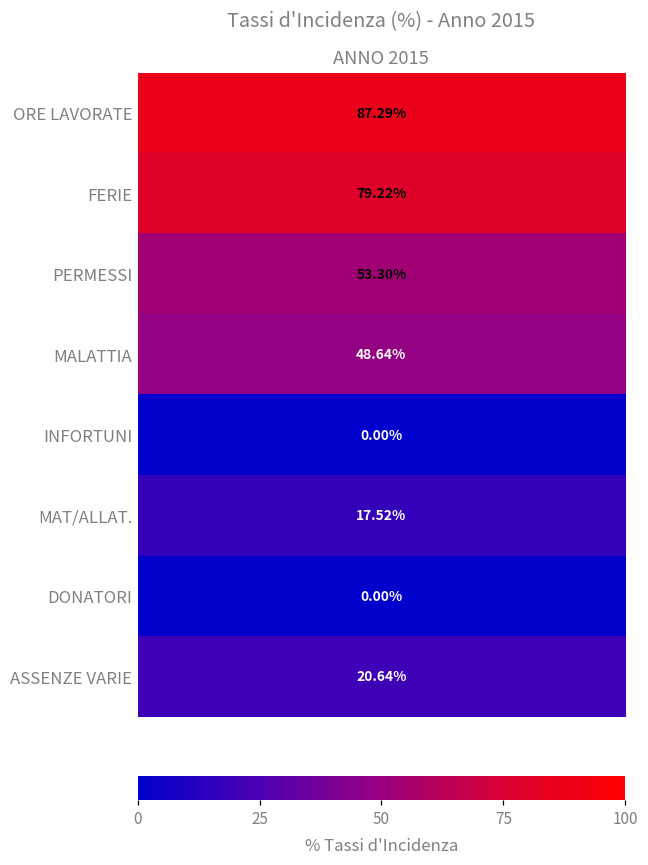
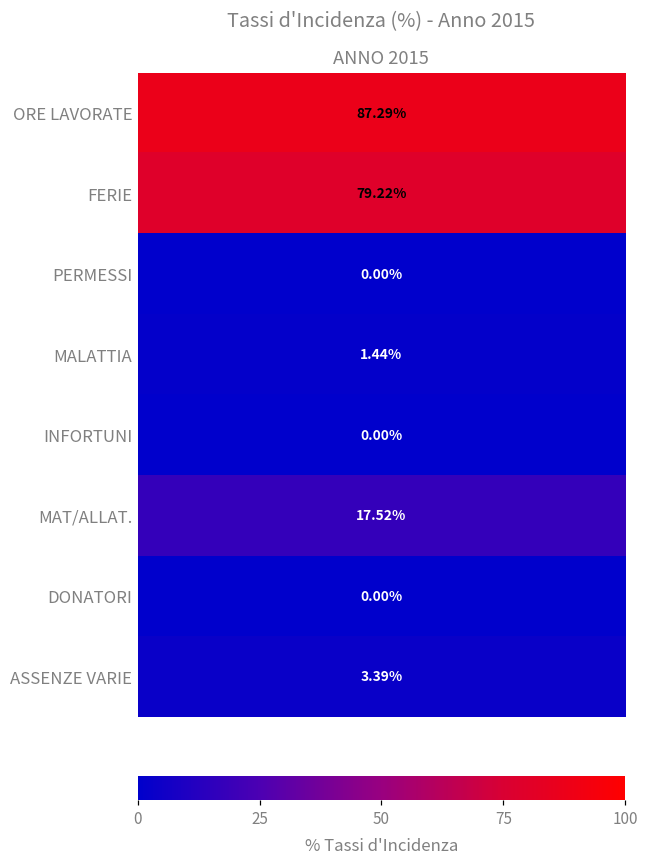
PERMESSI, ANNO 2015: 53.30% -> 0.00%
MALATTIA, ANNO 2015: 48.64% -> 1.44%
ASSENZE VARIE, ANNO 2015: 20.64% -> 3.39%
